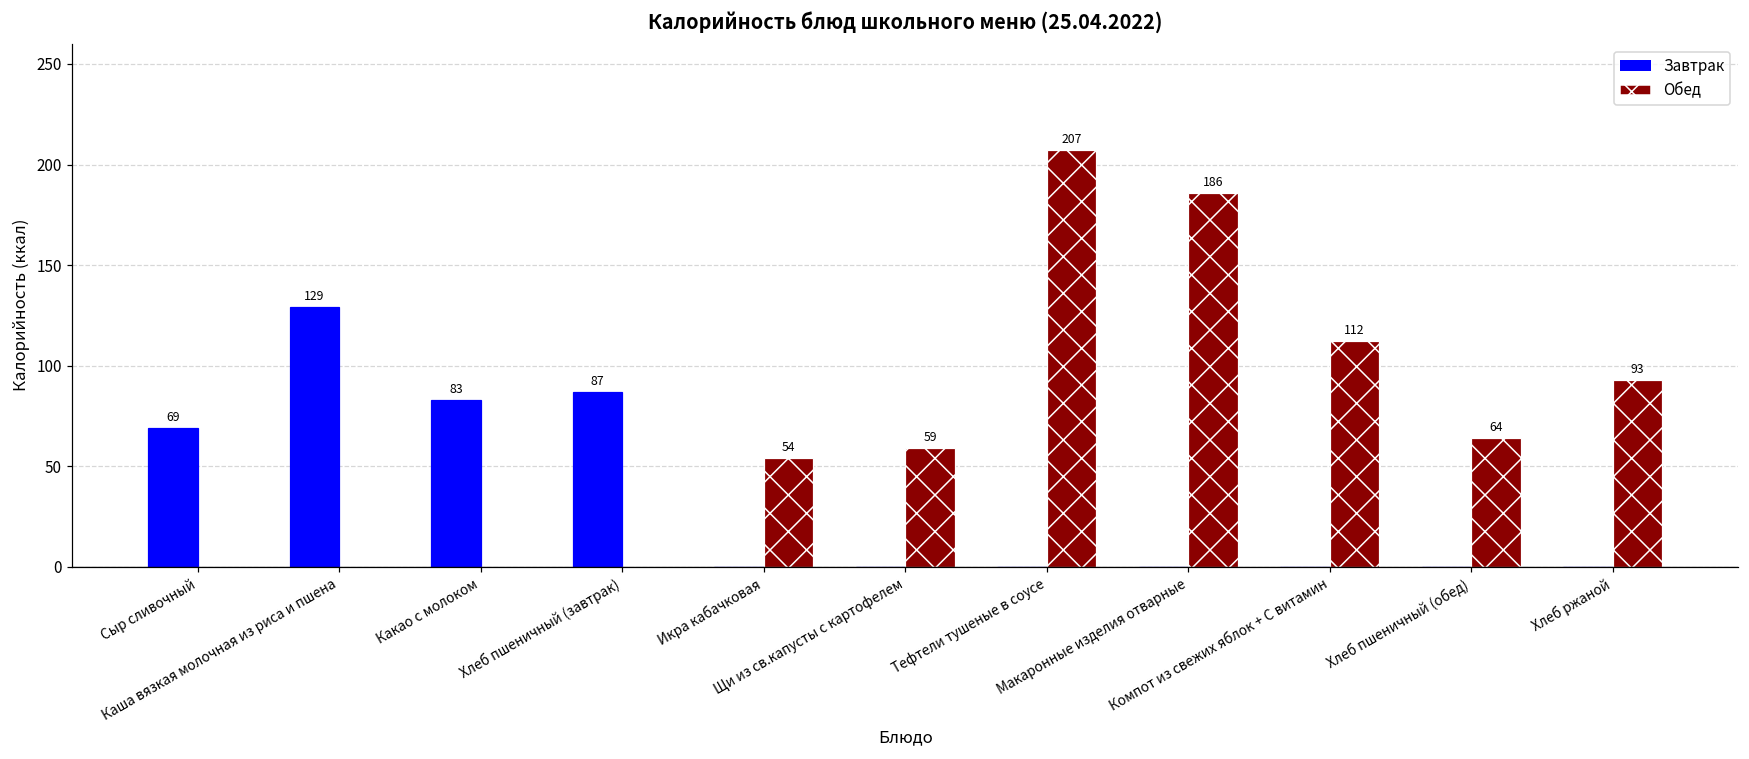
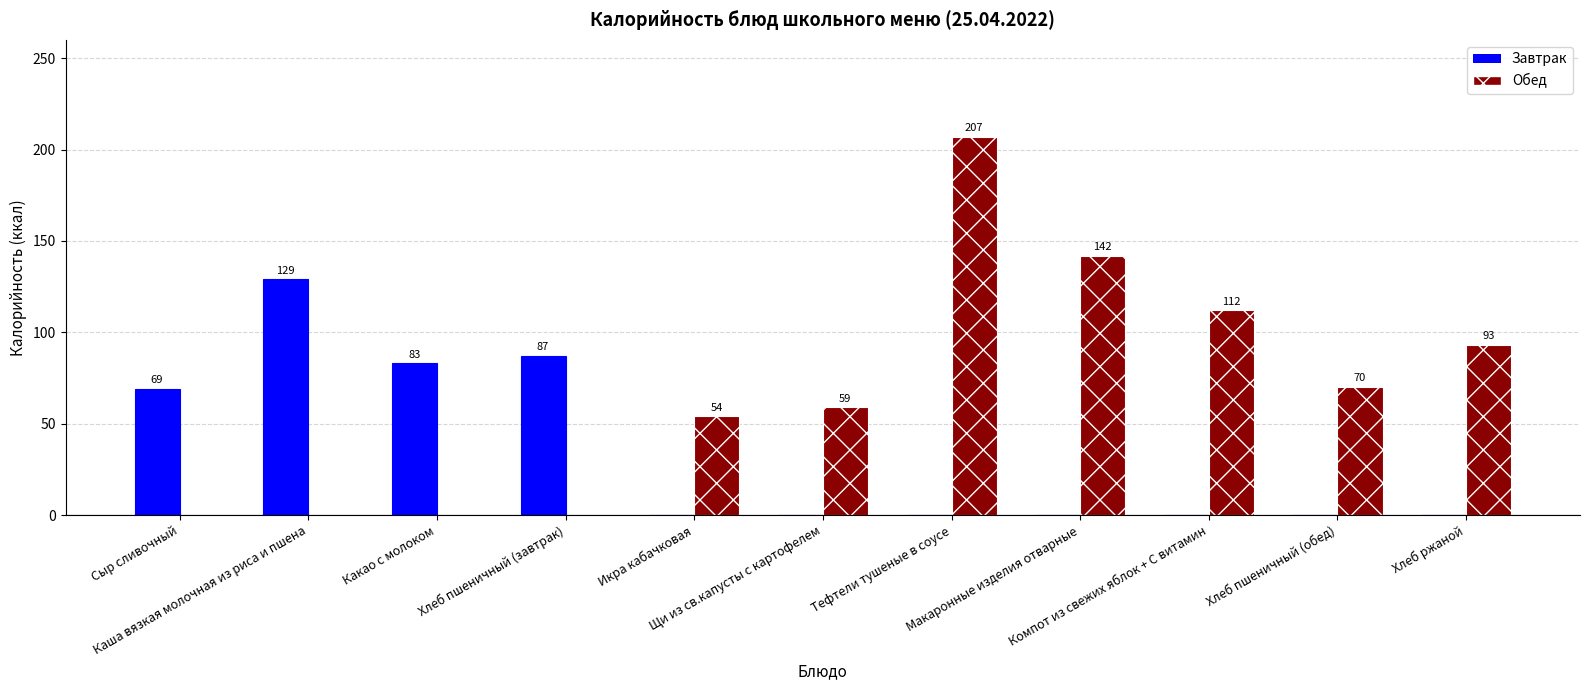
Обед, Макаронные изделия отварные: 186 -> 142
Обед, Хлеб пшеничный (обед): 64 -> 70
